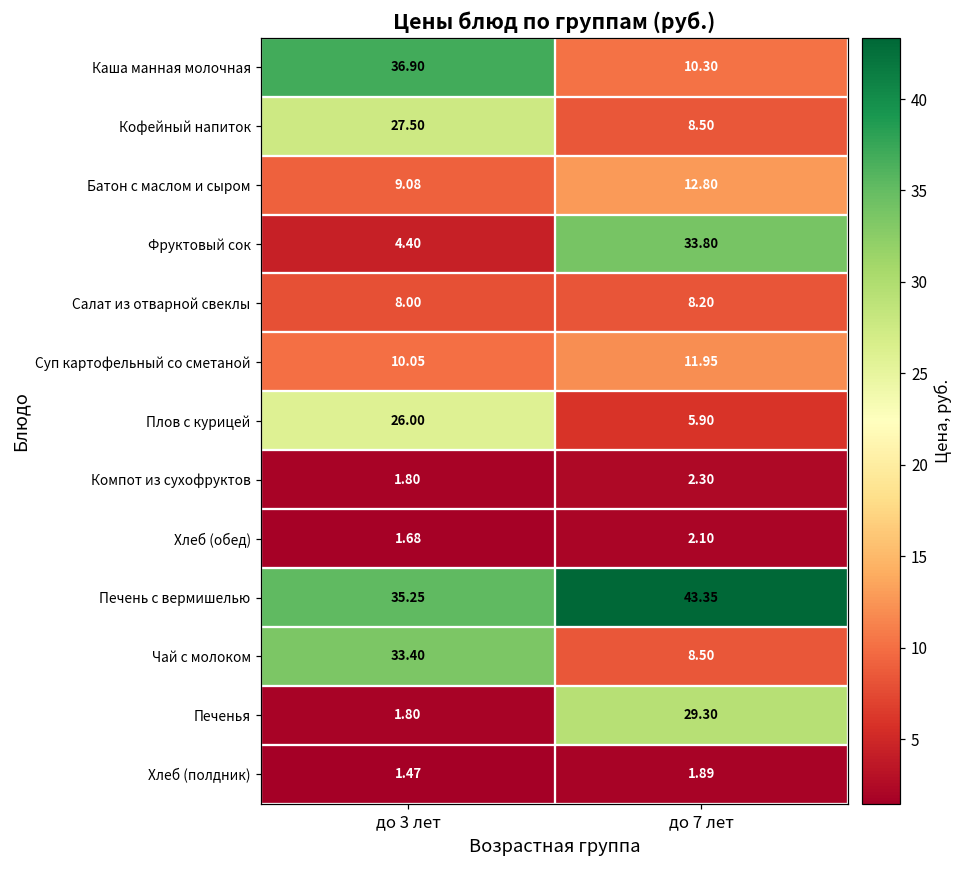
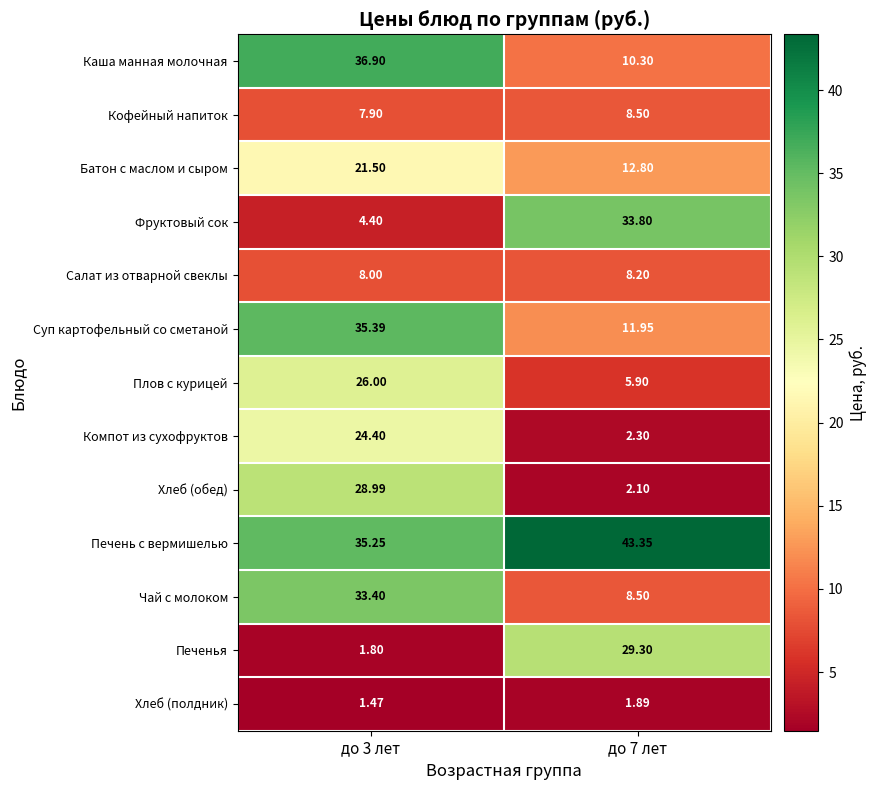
Кофейный напиток, до 3 лет: 27.50 -> 7.90
Батон с маслом и сыром, до 3 лет: 9.08 -> 21.50
Суп картофельный со сметаной, до 3 лет: 10.05 -> 35.39
Компот из сухофруктов, до 3 лет: 1.80 -> 24.40
Хлеб (обед), до 3 лет: 1.68 -> 28.99
